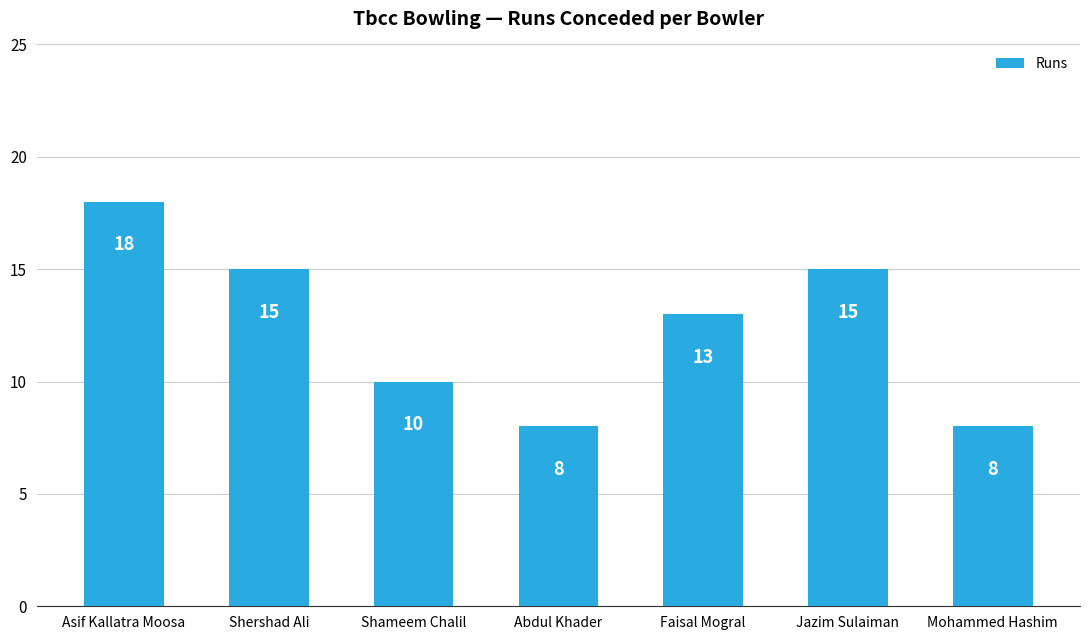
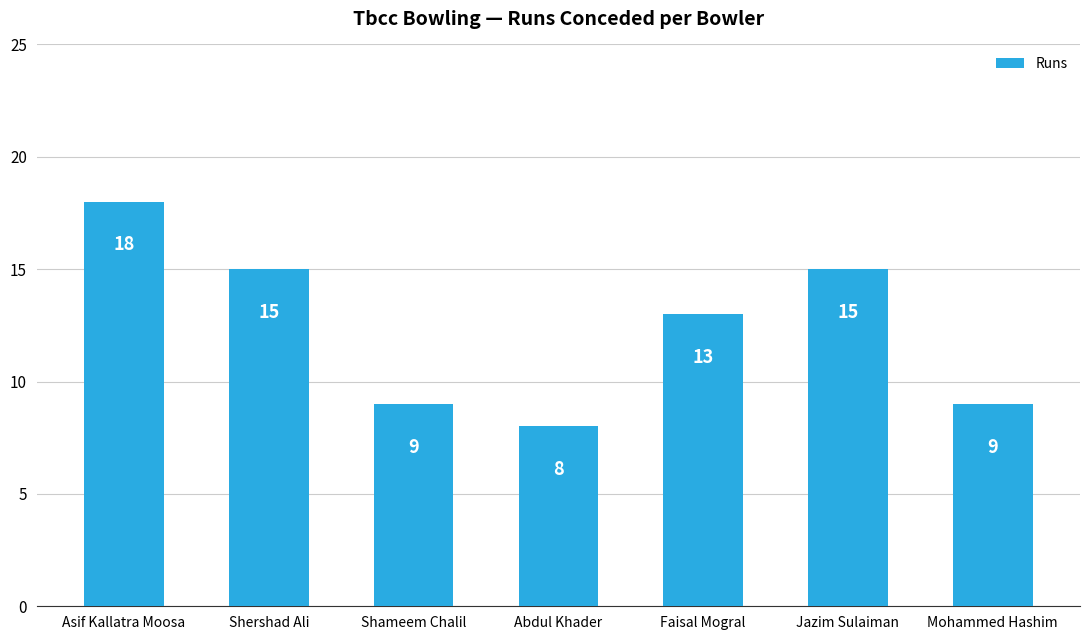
Shameem Chalil: 10 -> 9
Mohammed Hashim: 8 -> 9
